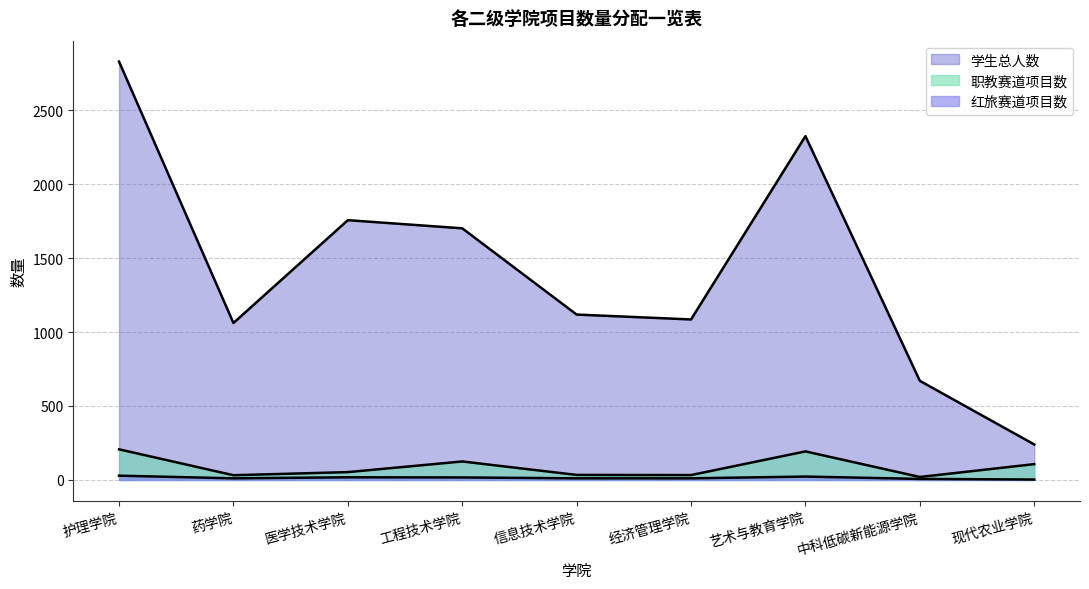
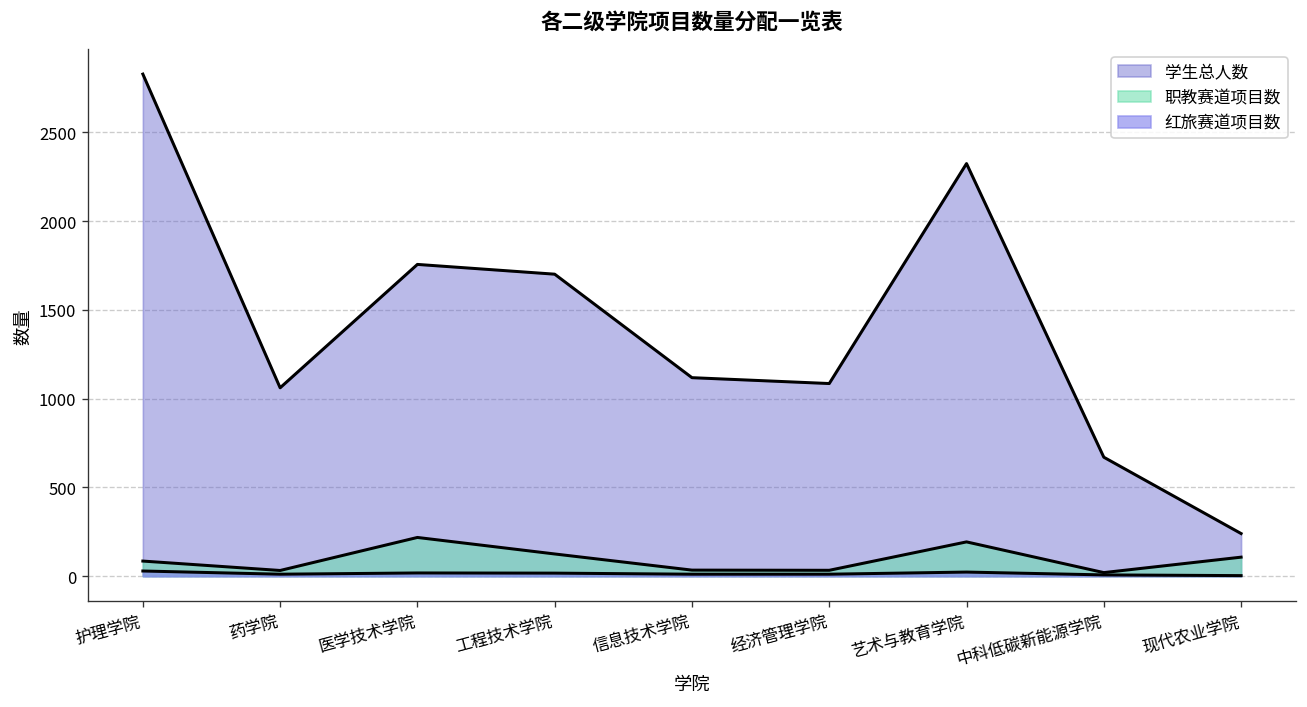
职教赛道项目数, 护理学院: 210 -> 90
职教赛道项目数, 医学技术学院: 50 -> 220
